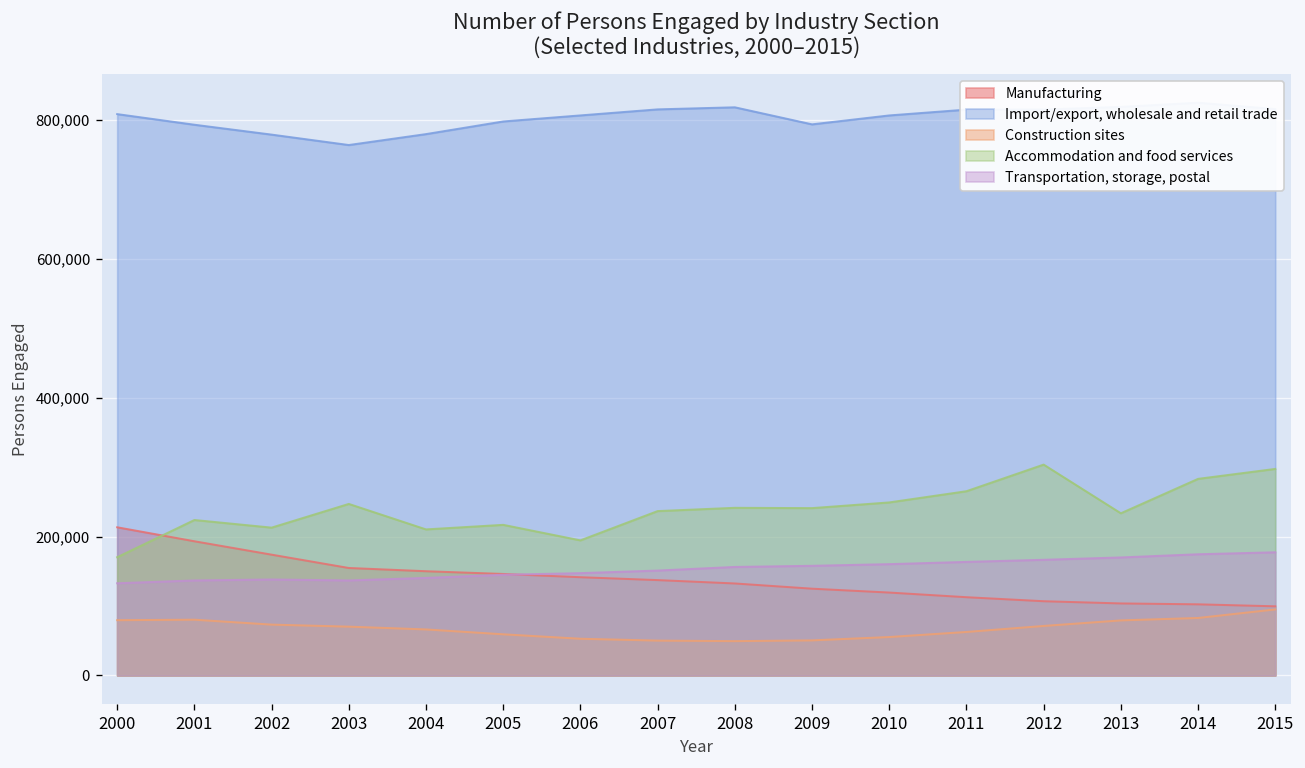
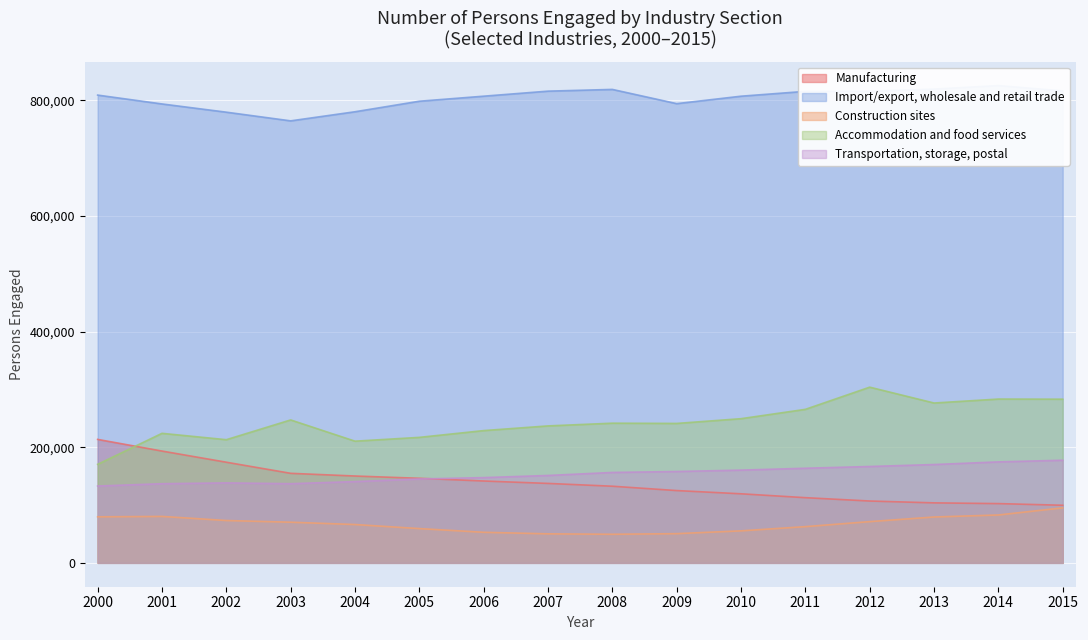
Accommodation and food services, 2006: 190,000 -> 230,000
Accommodation and food services, 2013: 230,000 -> 280,000
Accommodation and food services, 2015: 300,000 -> 280,000
